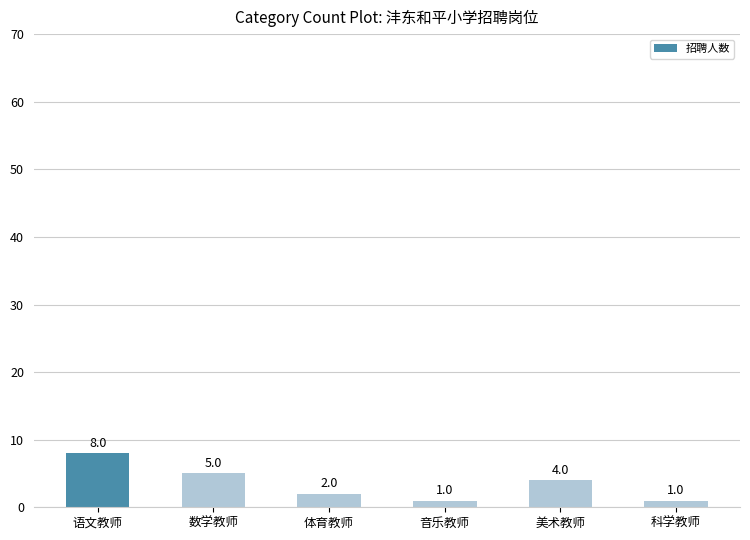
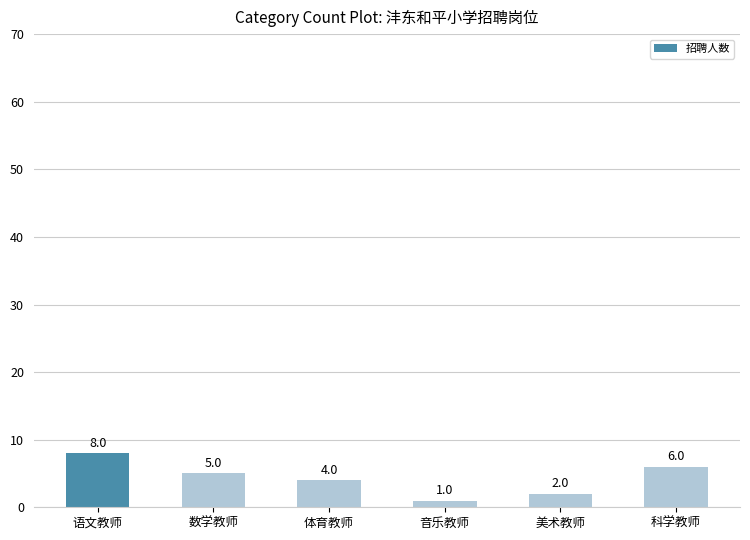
体育教师: 2.0 -> 4.0
美术教师: 4.0 -> 2.0
科学教师: 1.0 -> 6.0
